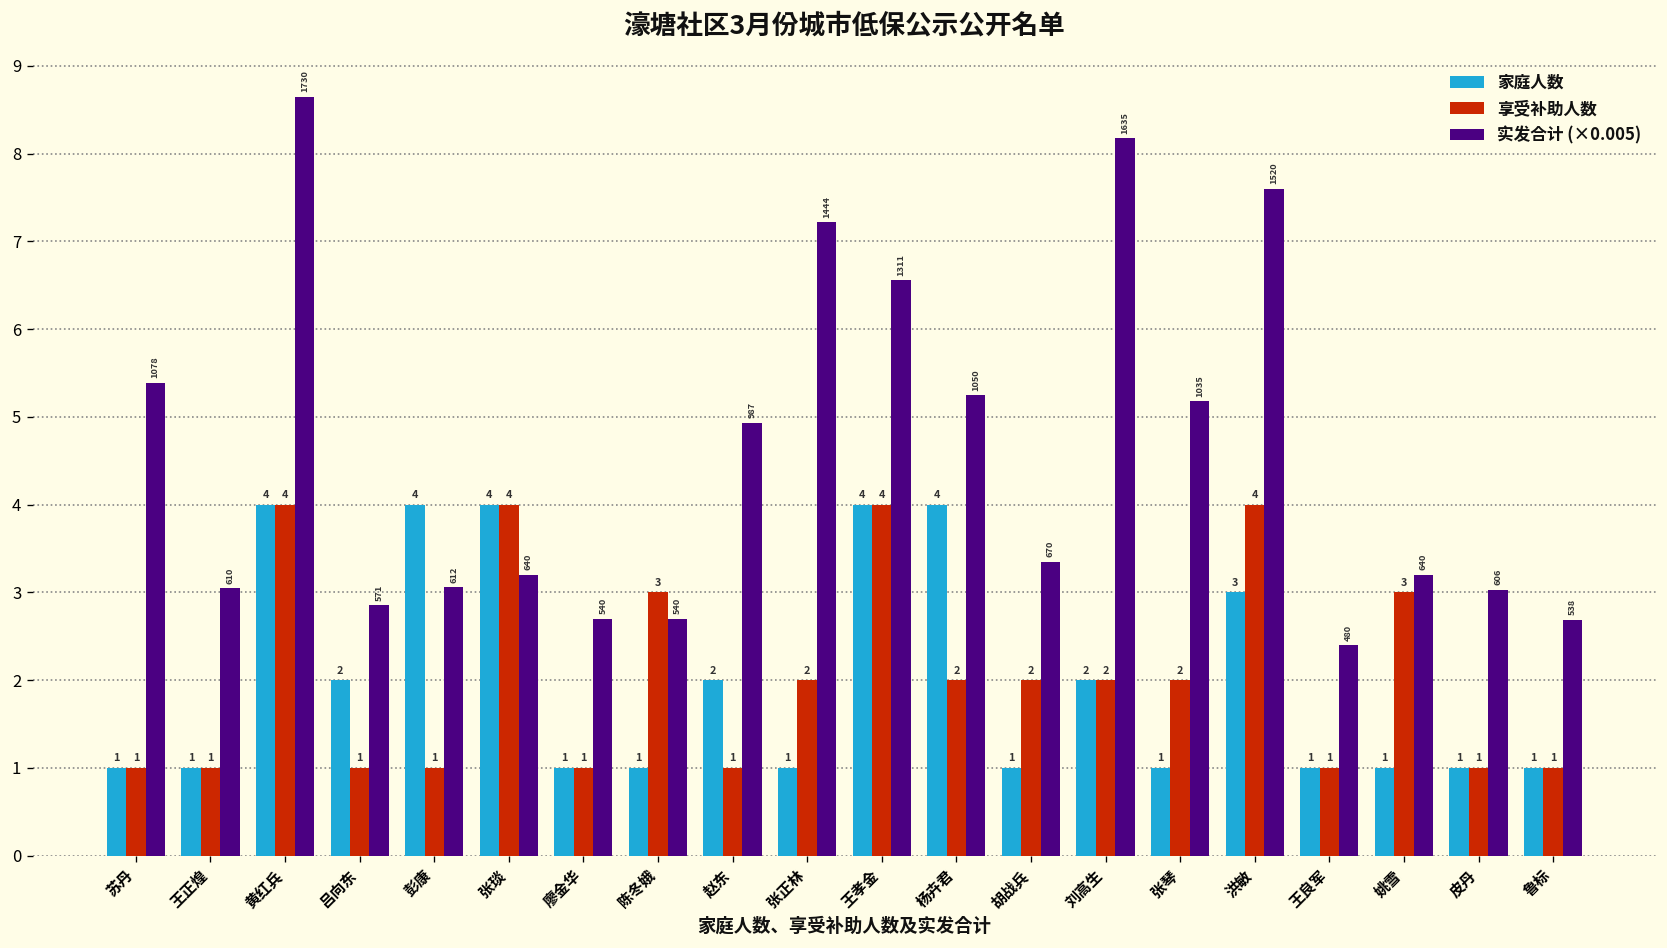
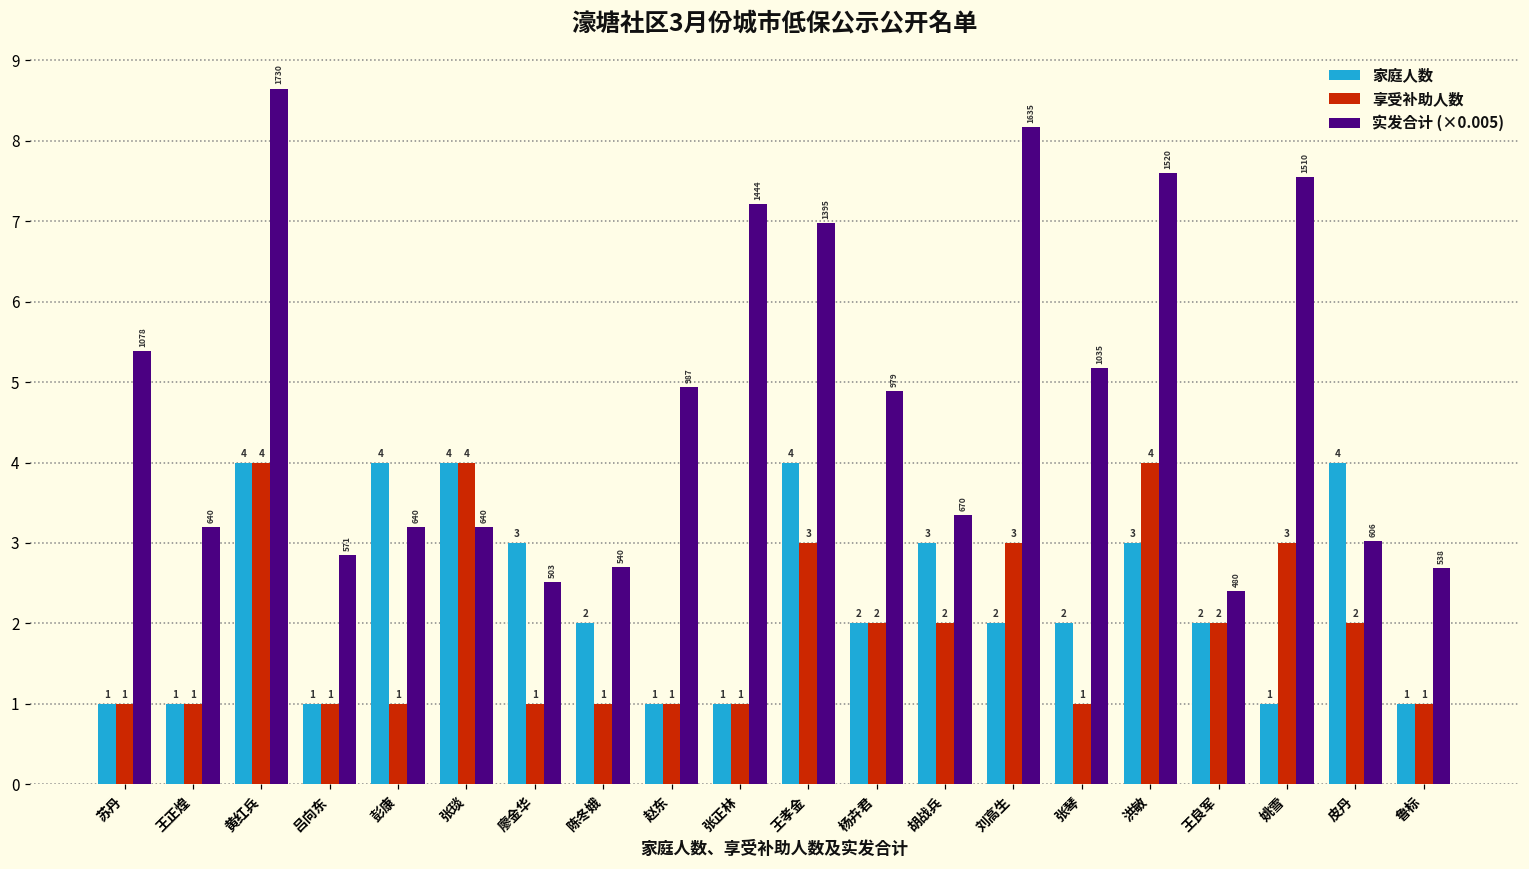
实发合计 (×0.005), 王正煌: 610 -> 640
家庭人数, 吕向东: 2 -> 1
实发合计 (×0.005), 彭康: 612 -> 640
家庭人数, 廖金华: 1 -> 3
实发合计 (×0.005), 廖金华: 540 -> 503
家庭人数, 陈冬娥: 1 -> 2
享受补助人数, 陈冬娥: 3 -> 1
家庭人数, 赵东: 2 -> 1
享受补助人数, 张正林: 2 -> 1
享受补助人数, 王孝金: 4 -> 3
实发合计 (×0.005), 王孝金: 1311 -> 1395
家庭人数, 杨卉君: 4 -> 2
实发合计 (×0.005), 杨卉君: 1050 -> 979
家庭人数, 胡战兵: 1 -> 3
享受补助人数, 刘高生: 2 -> 3
家庭人数, 张琴: 1 -> 2
享受补助人数, 张琴: 2 -> 1
家庭人数, 王良军: 1 -> 2
享受补助人数, 王良军: 1 -> 2
实发合计 (×0.005), 姚雪: 640 -> 1510
家庭人数, 皮丹: 1 -> 4
享受补助人数, 皮丹: 1 -> 2
